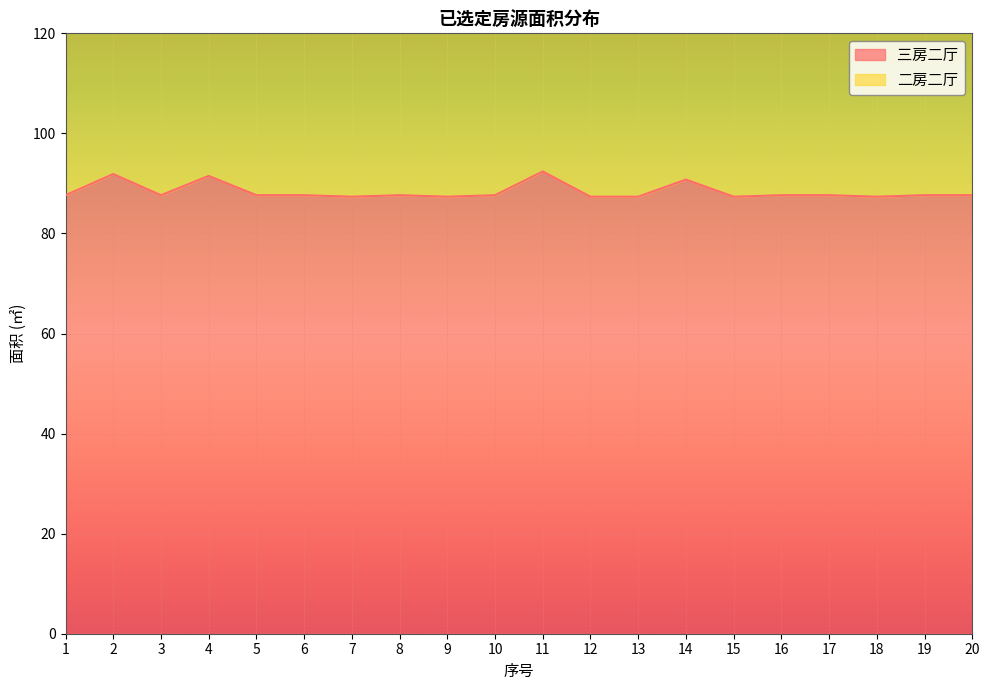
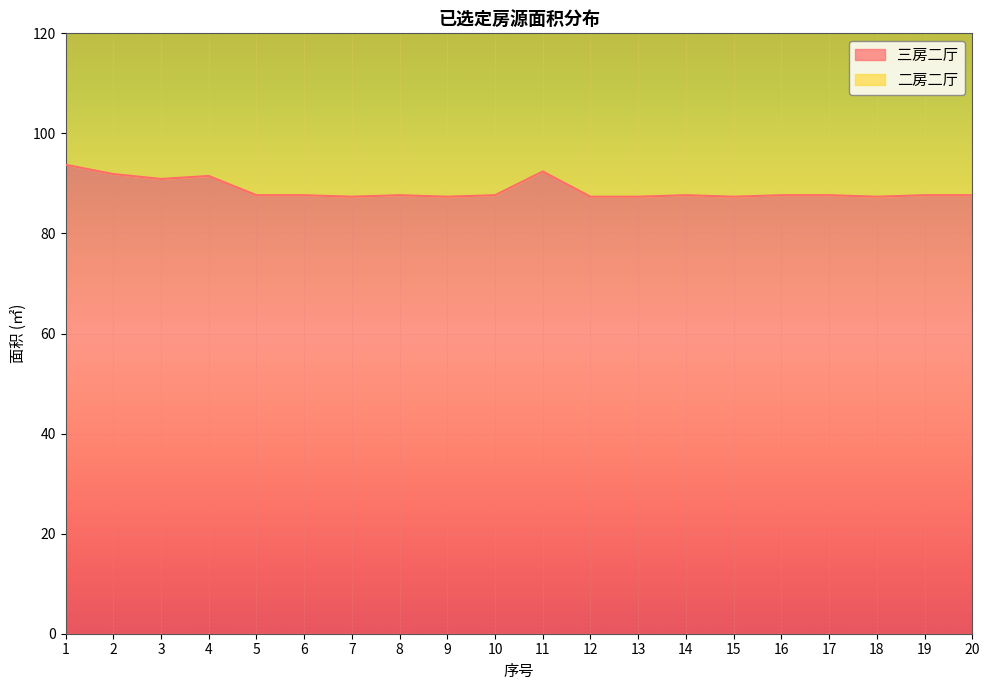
三房二厅, 1: 88 -> 94
三房二厅, 3: 88 -> 91
三房二厅, 14: 91 -> 88
